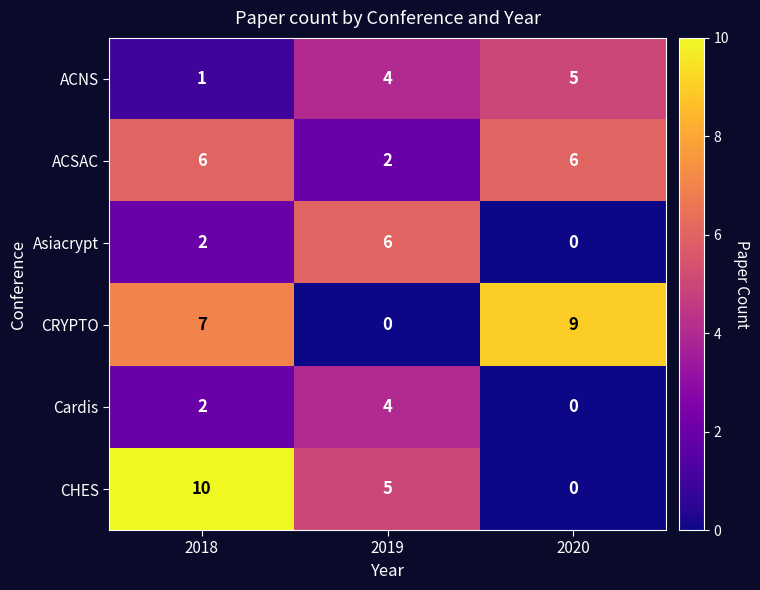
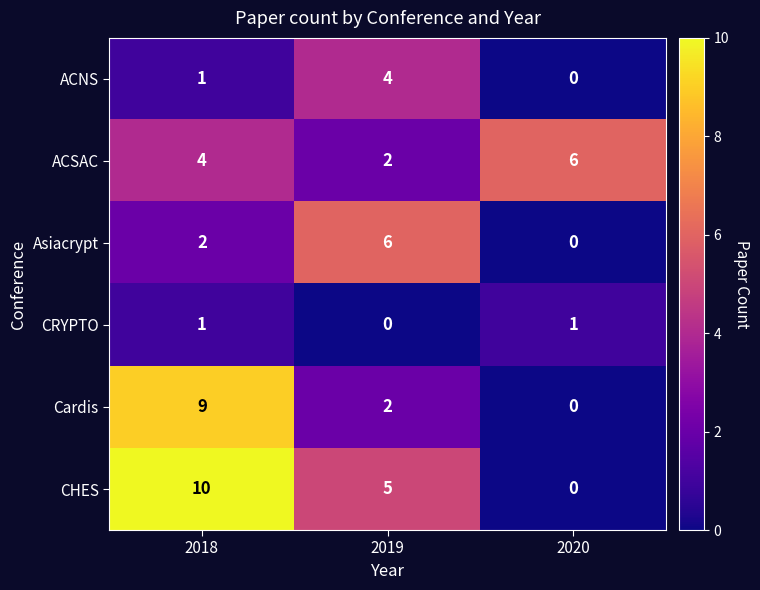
ACNS, 2020: 5 -> 0
ACSAC, 2018: 6 -> 4
CRYPTO, 2018: 7 -> 1
CRYPTO, 2020: 9 -> 1
Cardis, 2018: 2 -> 9
Cardis, 2019: 4 -> 2
